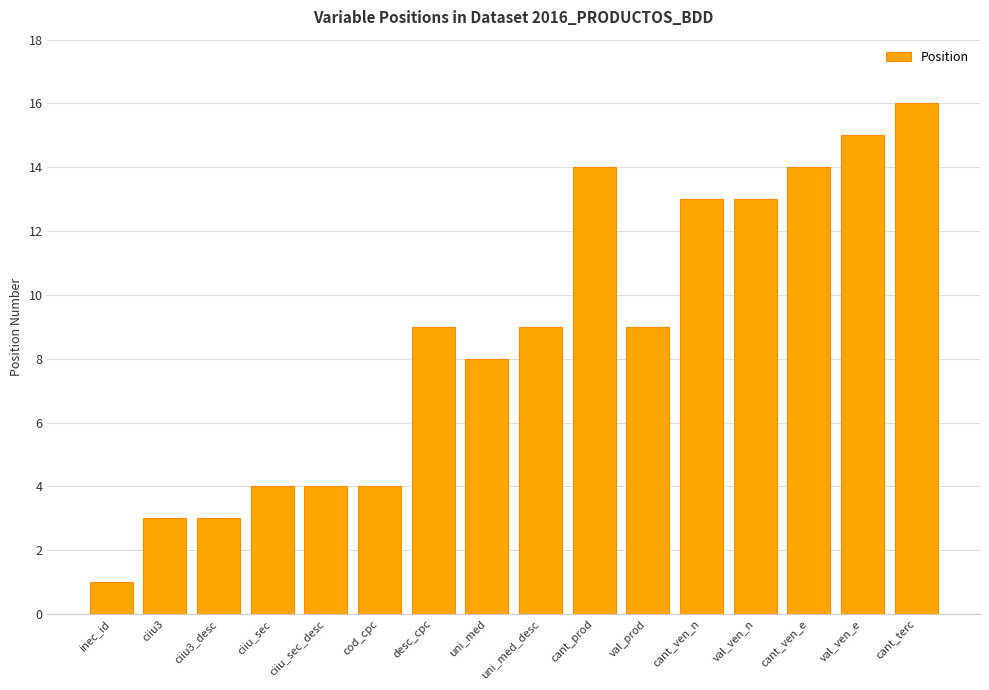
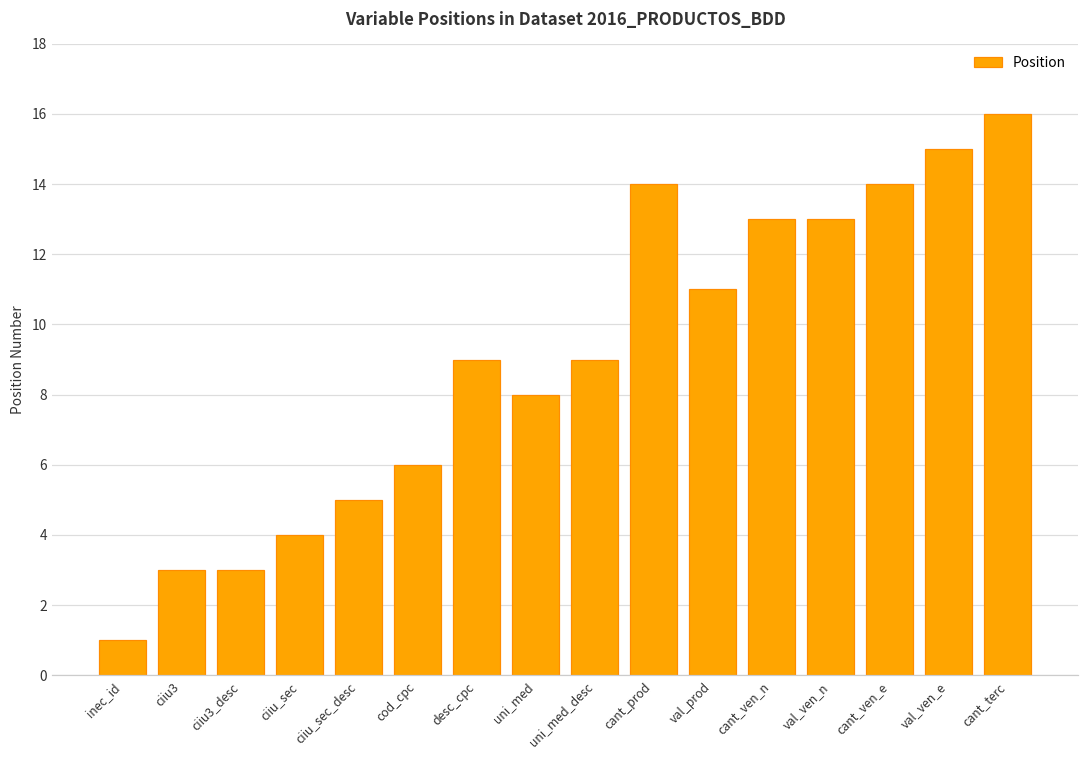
ciiu_sec_desc: 4 -> 5
cod_cpc: 4 -> 6
val_prod: 9 -> 11
